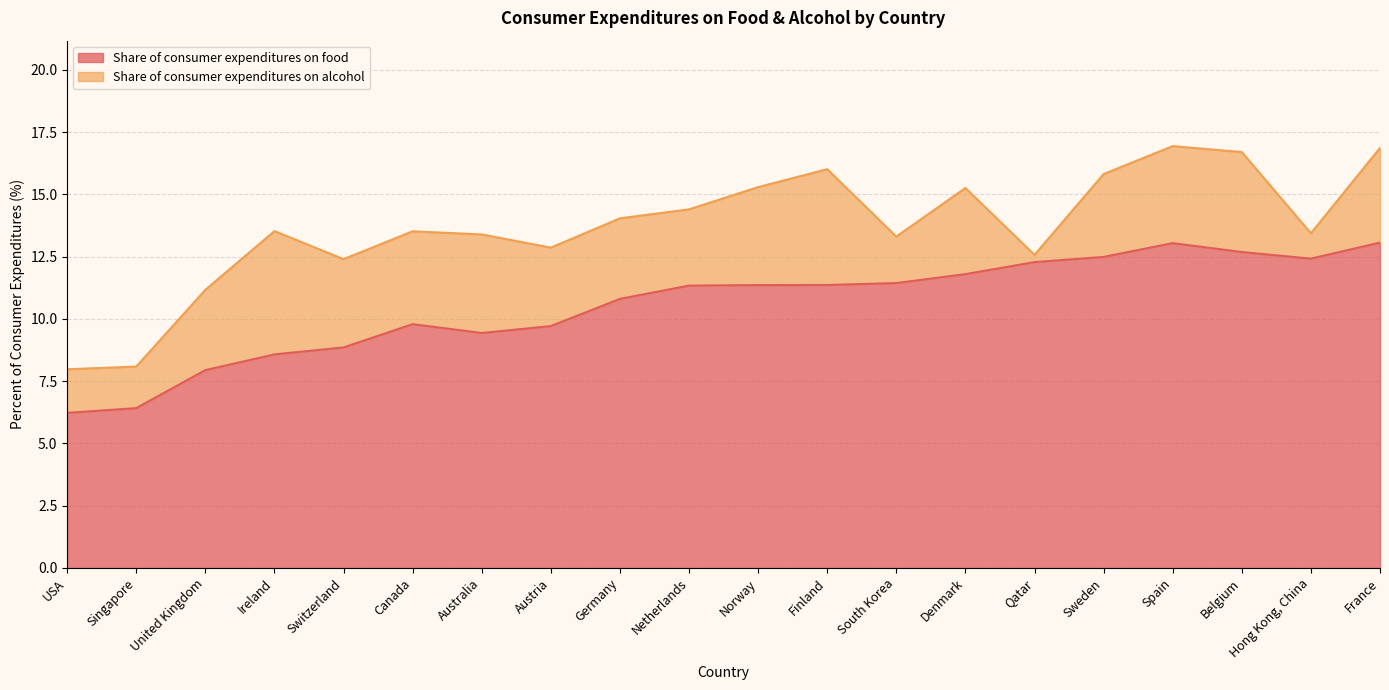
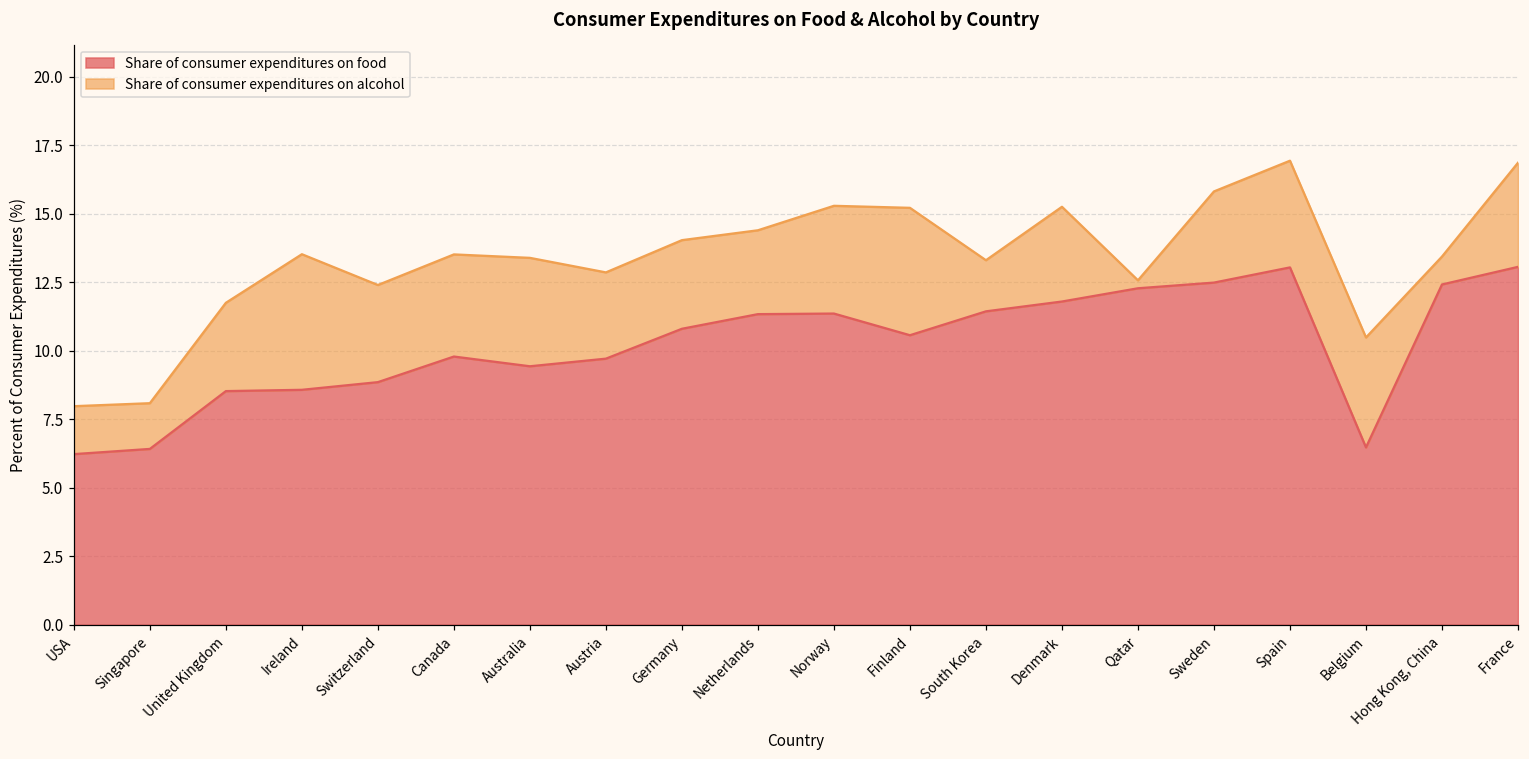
Share of consumer expenditures on food, United Kingdom: 7.9 -> 8.5
Share of consumer expenditures on food, Finland: 11.4 -> 10.6
Share of consumer expenditures on food, Belgium: 12.7 -> 6.5
